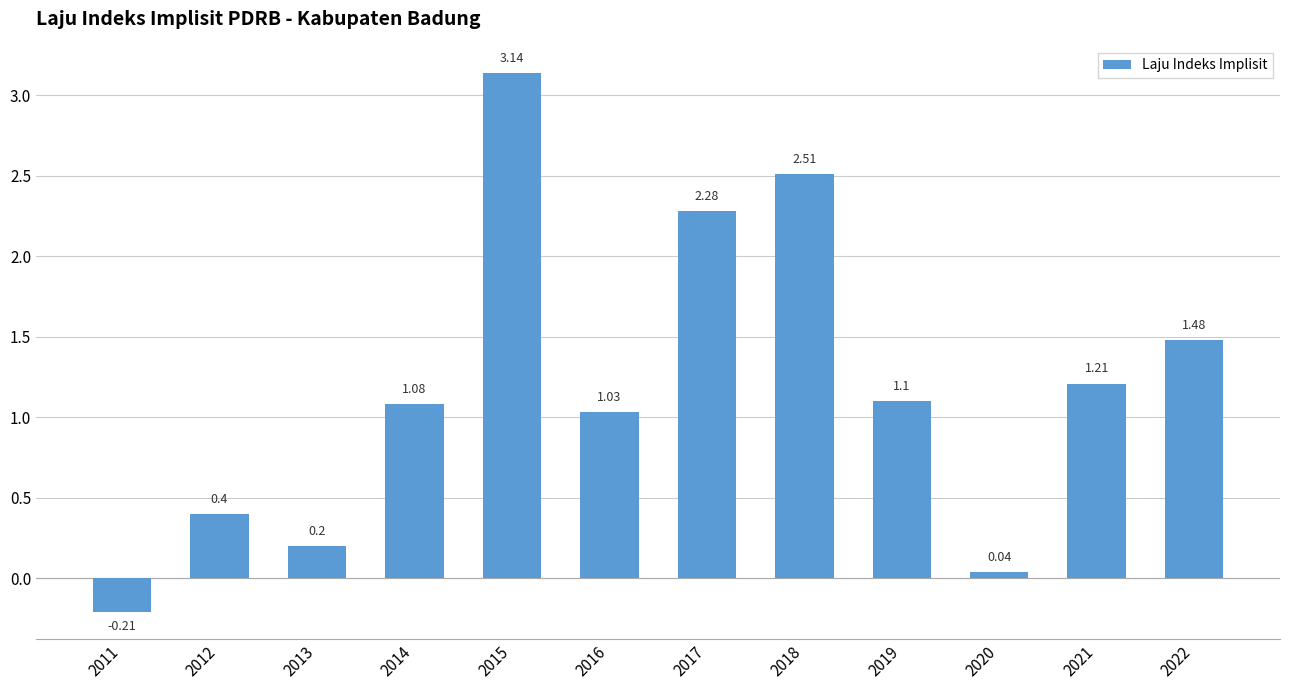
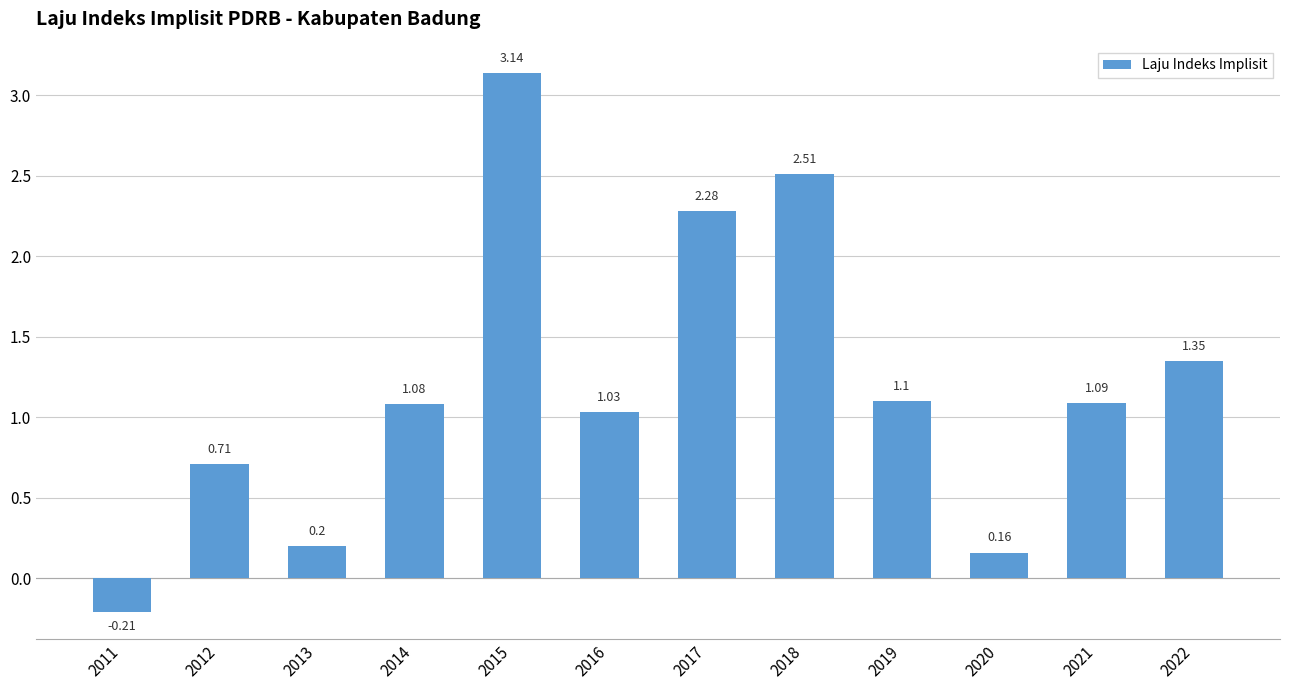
2012: 0.4 -> 0.71
2020: 0.04 -> 0.16
2021: 1.21 -> 1.09
2022: 1.48 -> 1.35
